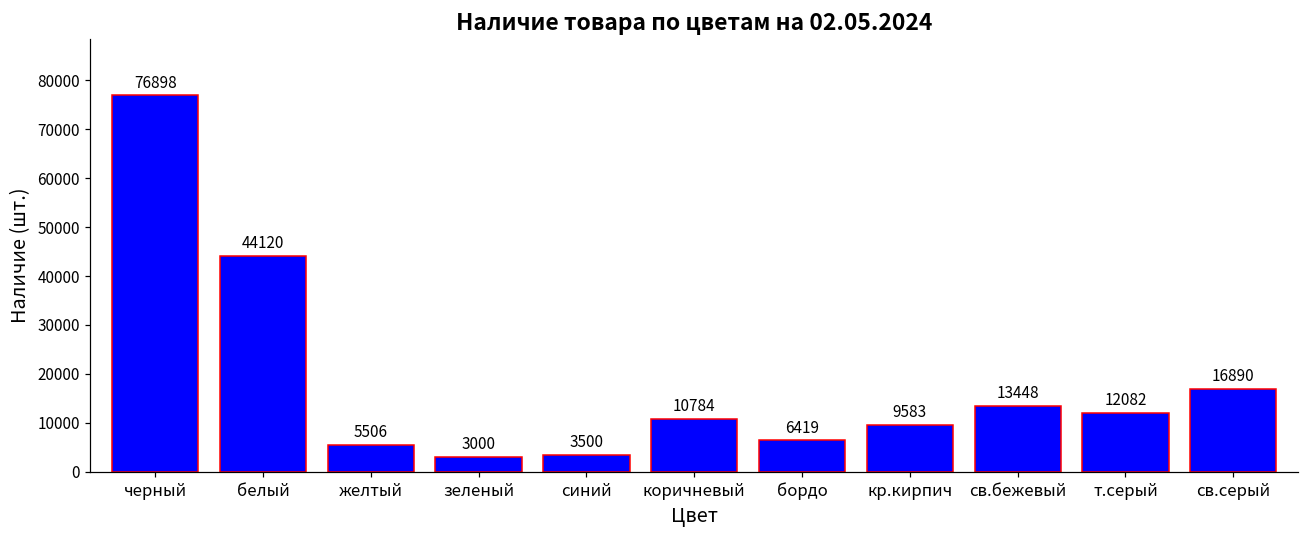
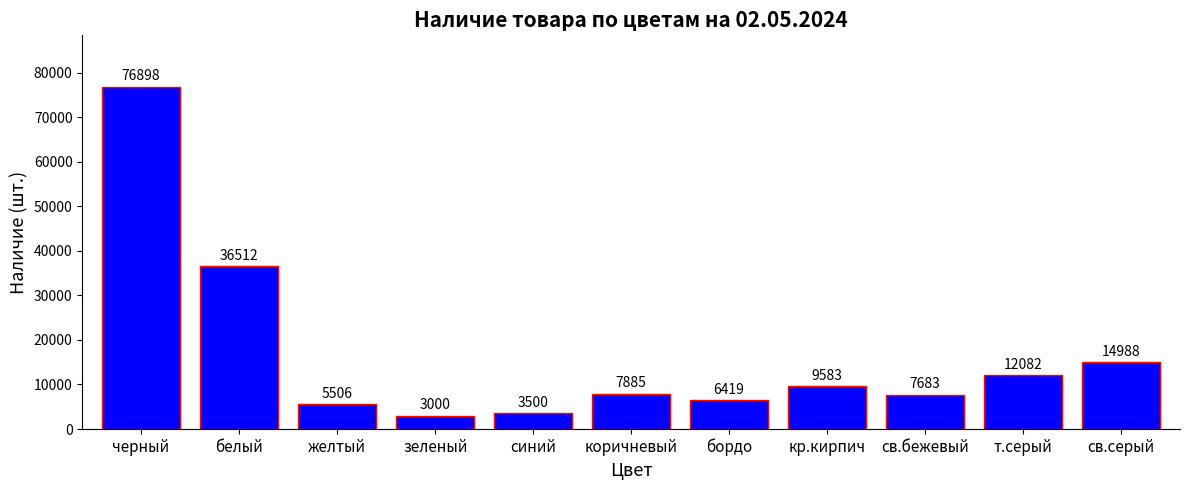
белый: 44120 -> 36512
коричневый: 10784 -> 7885
св.бежевый: 13448 -> 7683
св.серый: 16890 -> 14988
